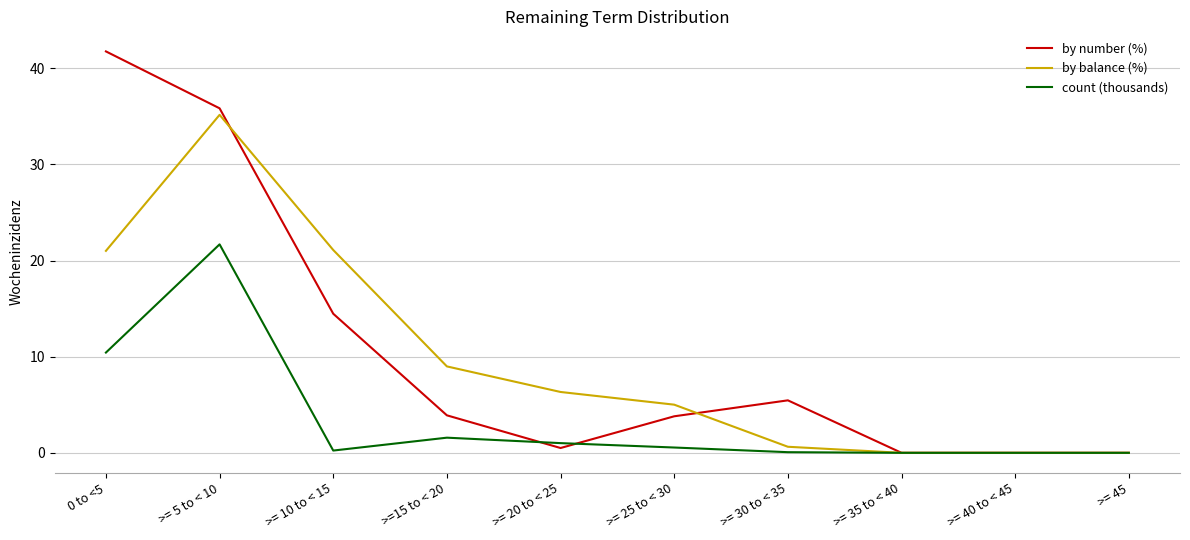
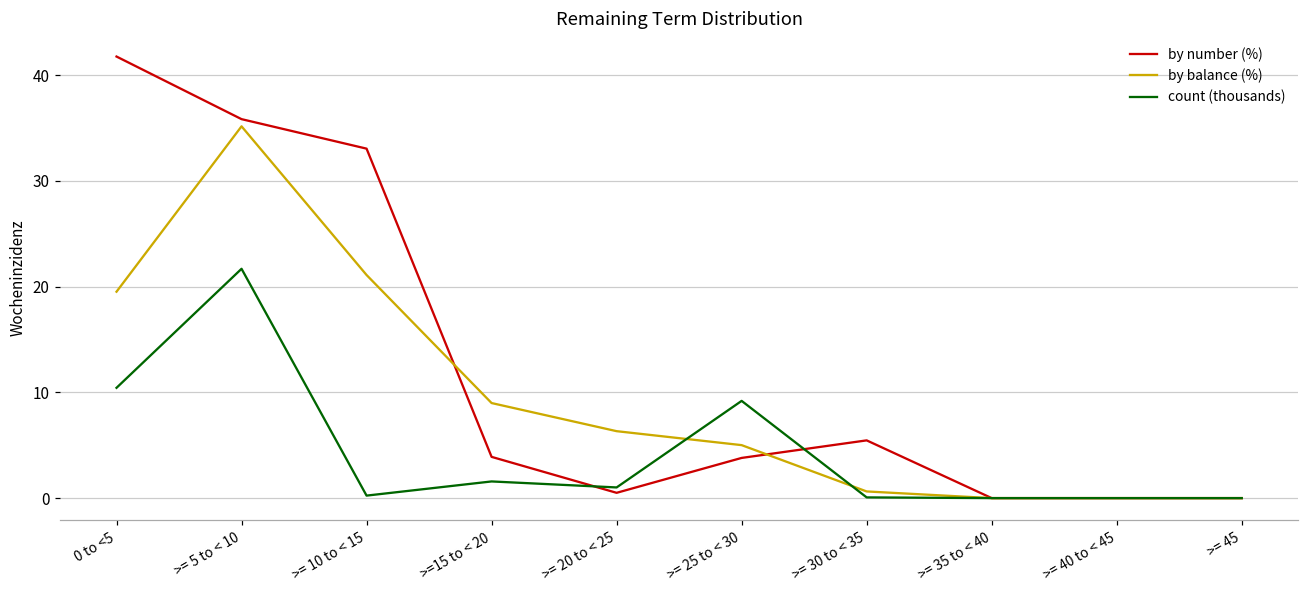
by balance (%), 0 to <5: 21 -> 20
by number (%), >= 10 to < 15: 14 -> 33
count (thousands), >= 25 to < 30: 1 -> 9
